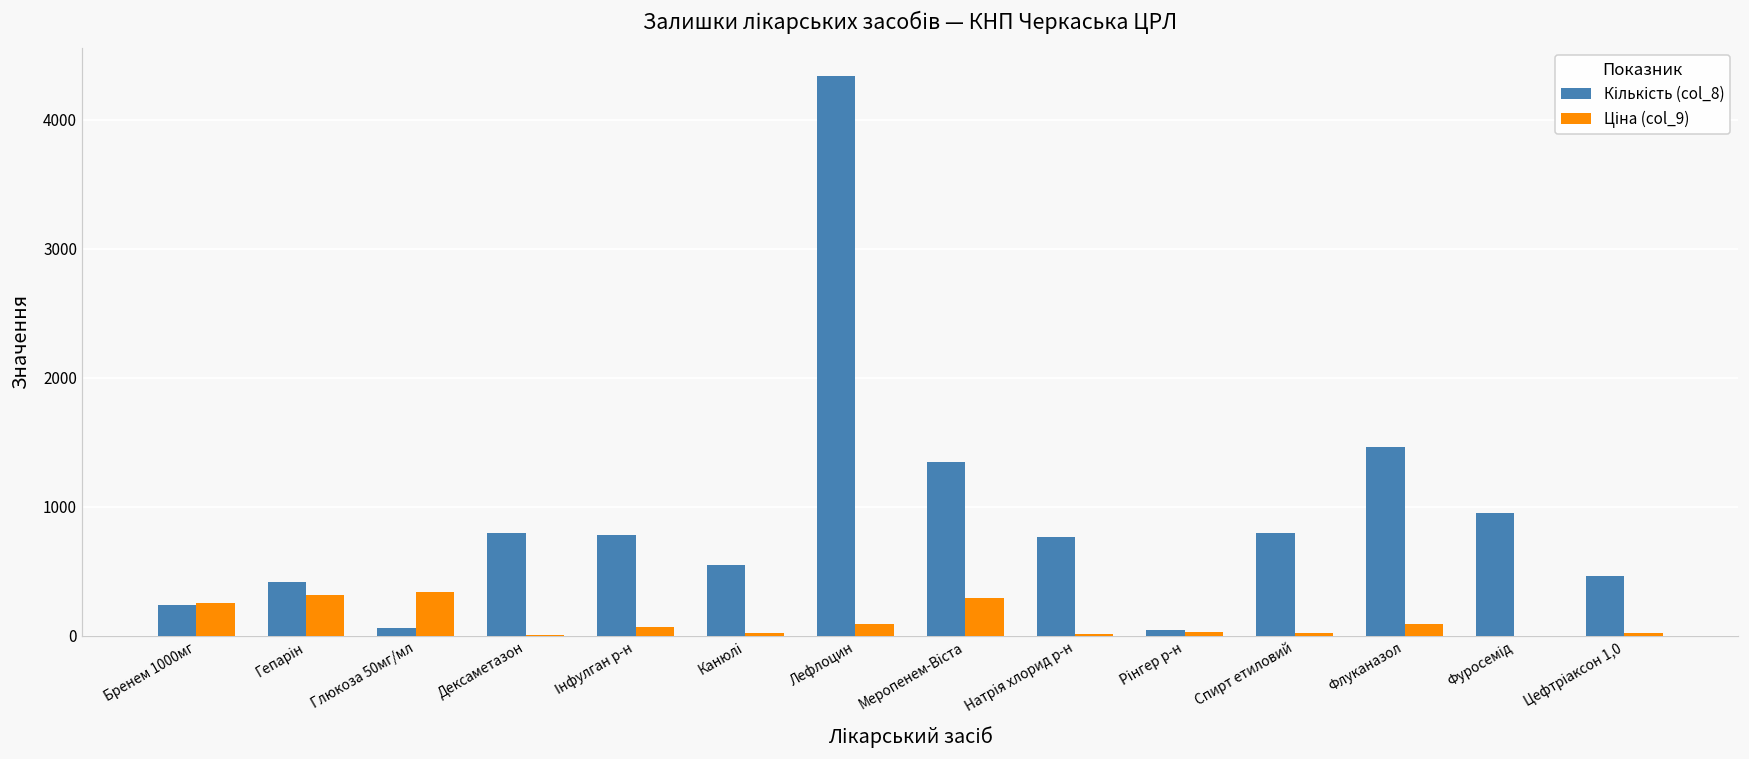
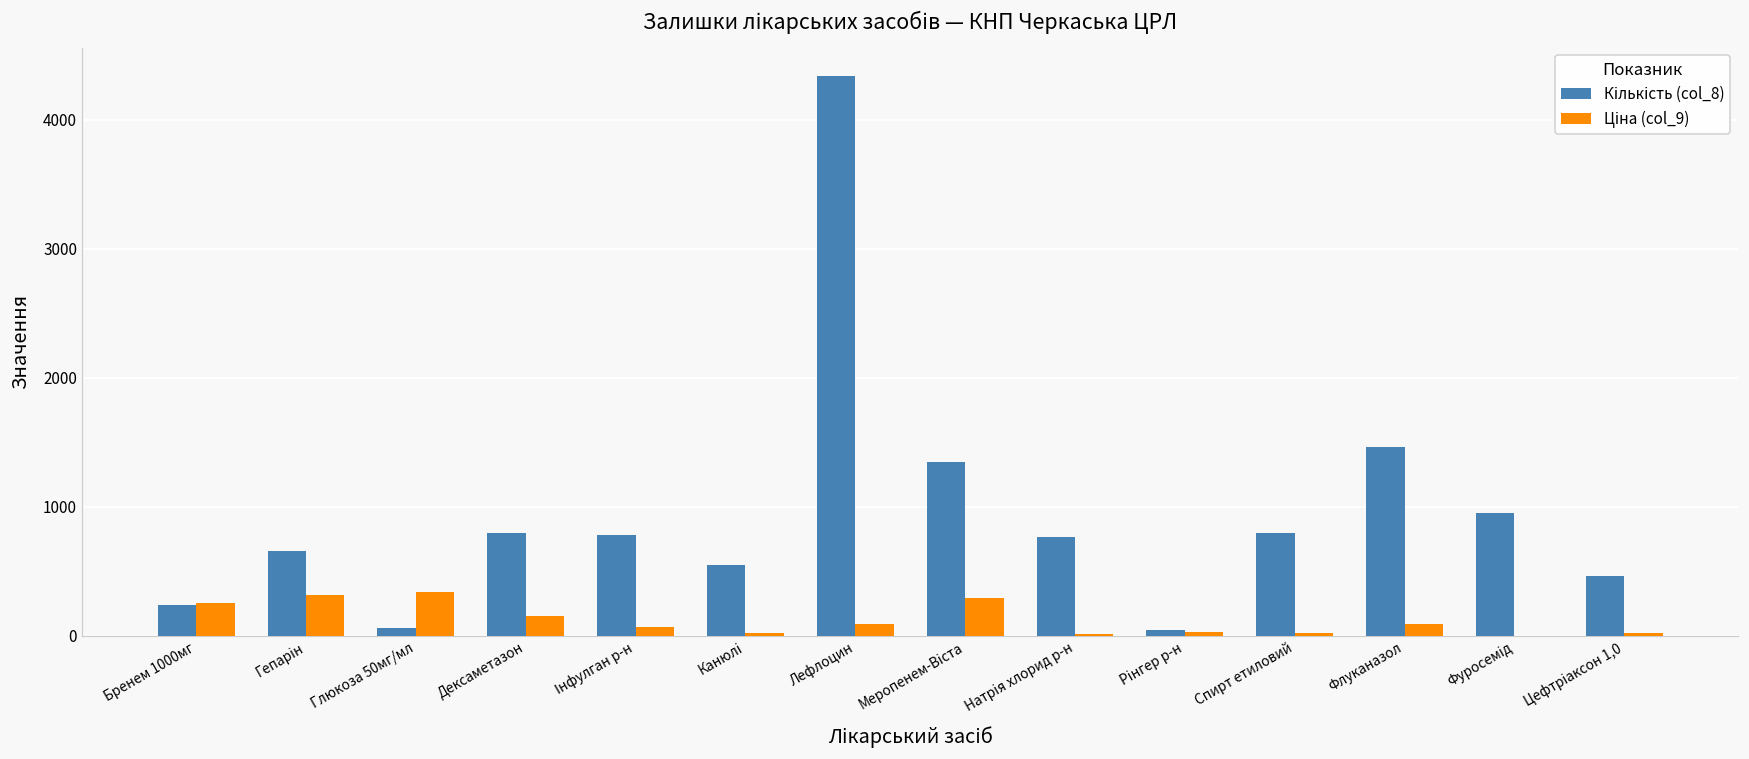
Кількість (col_8), Гепарін: 420 -> 650
Ціна (col_9), Дексаметазон: 0 -> 150
